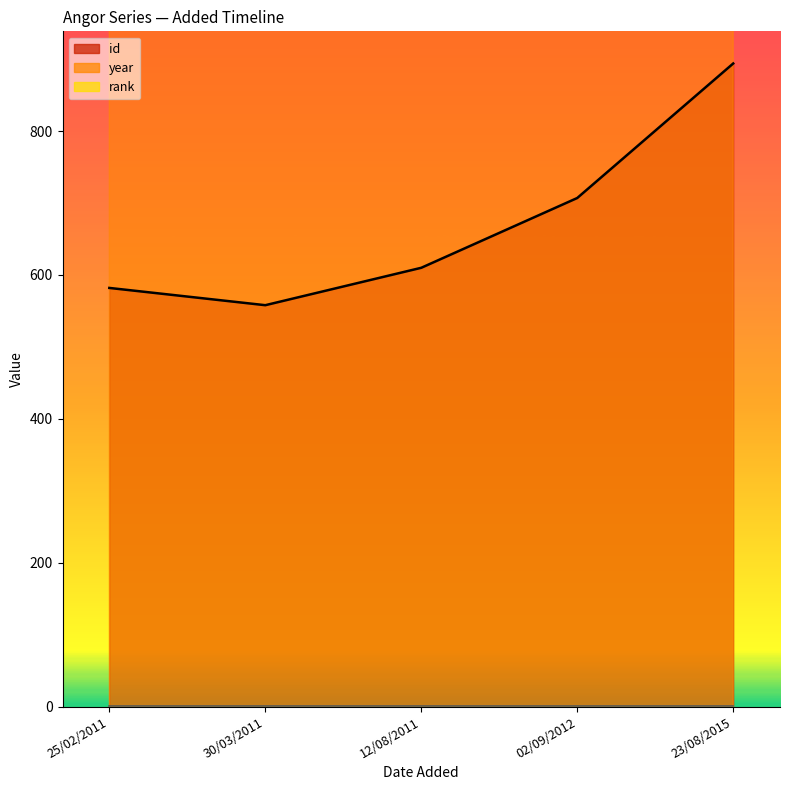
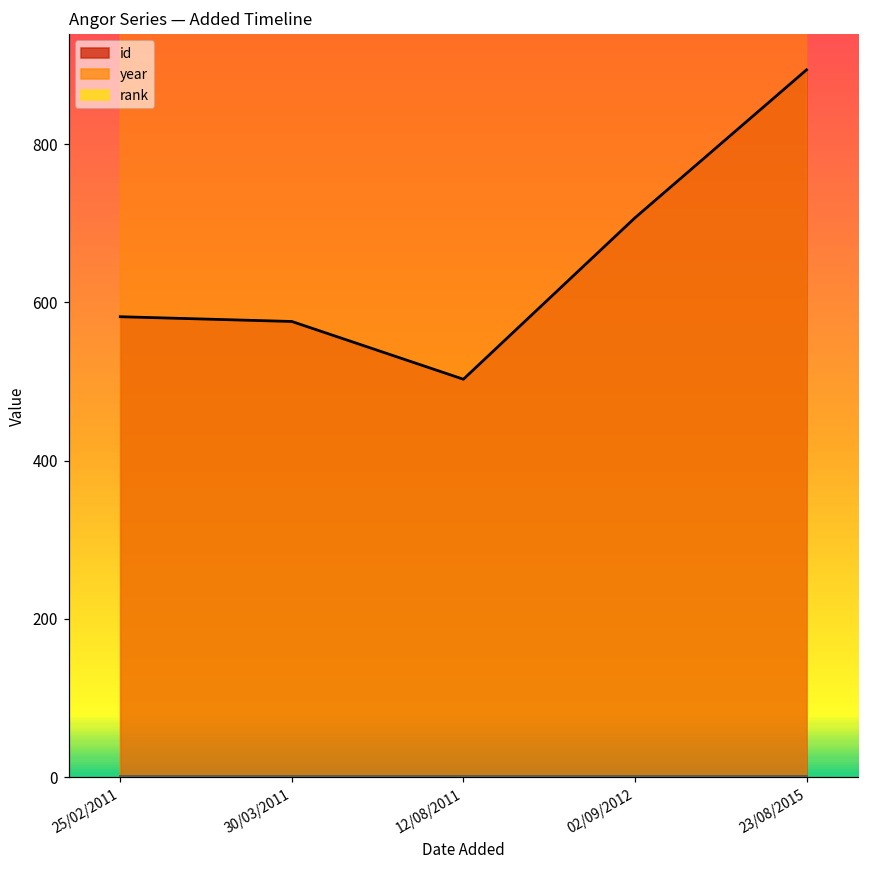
id, 30/03/2011: 560 -> 580
id, 12/08/2011: 610 -> 500
